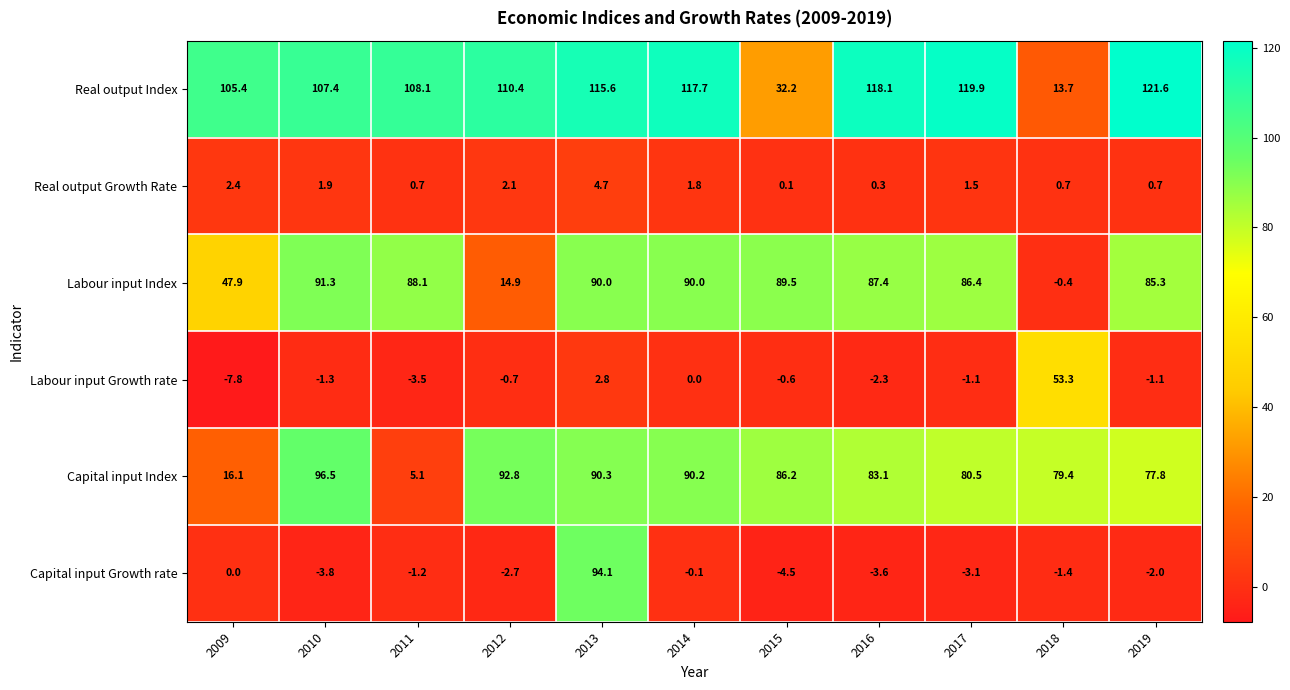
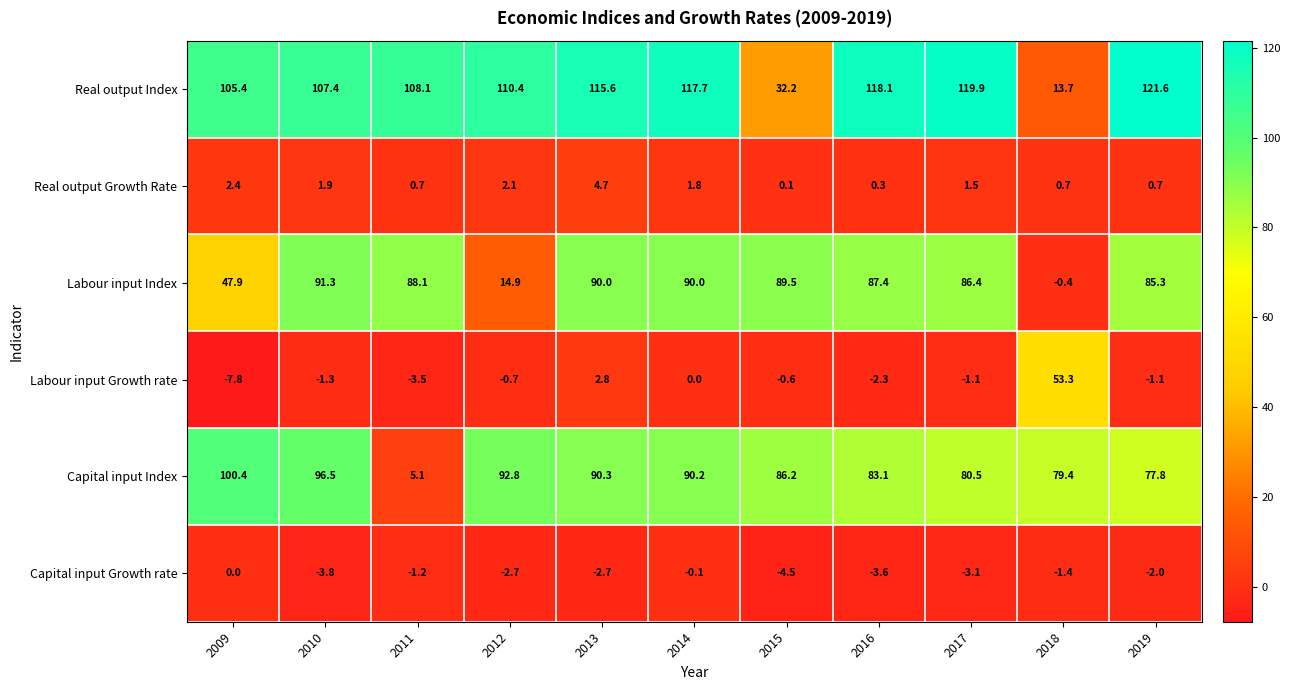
Capital input Index, 2009: 16.1 -> 100.4
Capital input Growth rate, 2013: 94.1 -> -2.7
